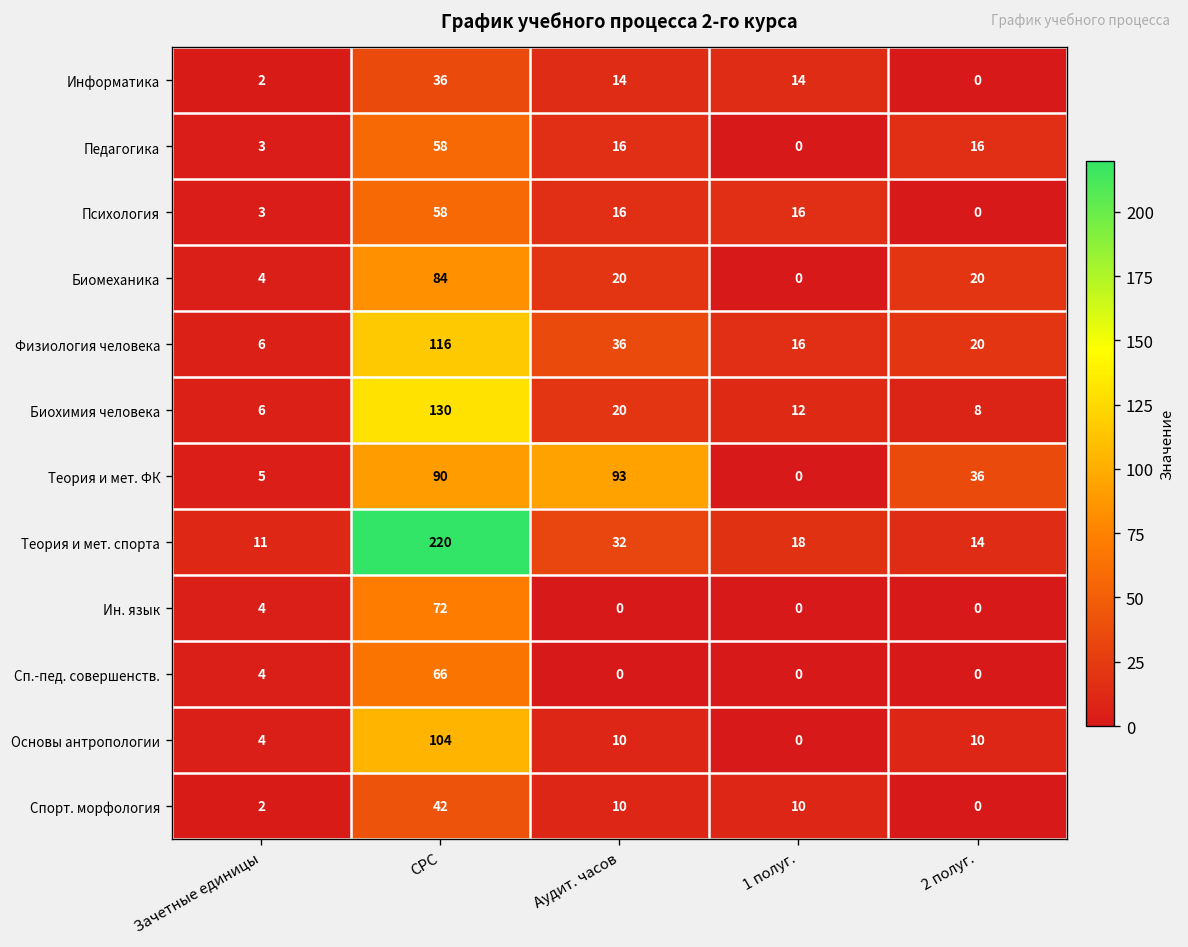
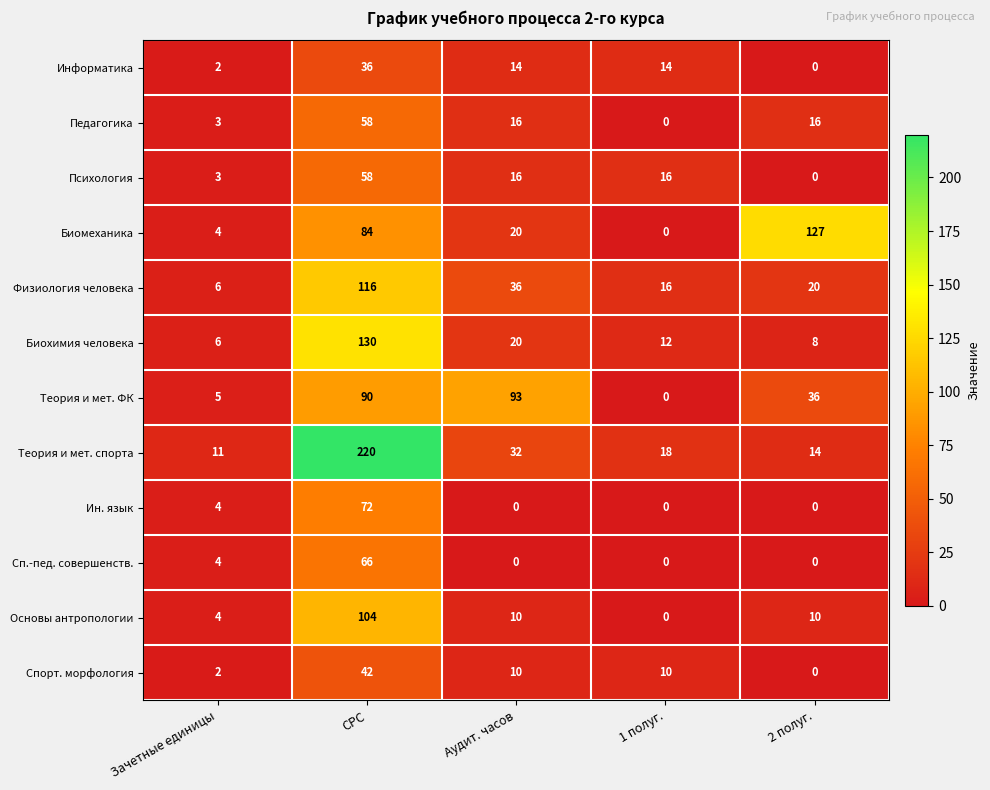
Биомеханика, 2 полуг.: 20 -> 127
